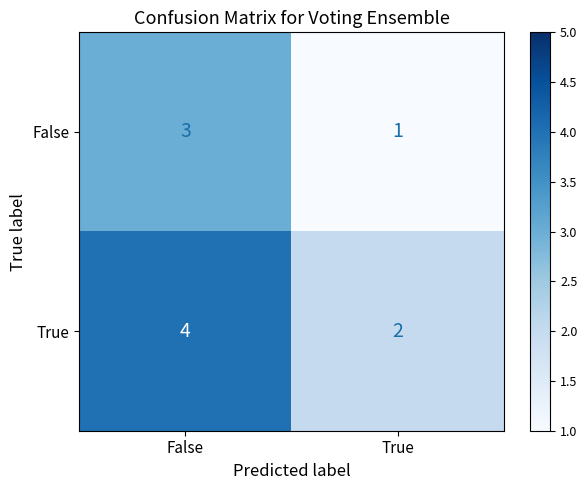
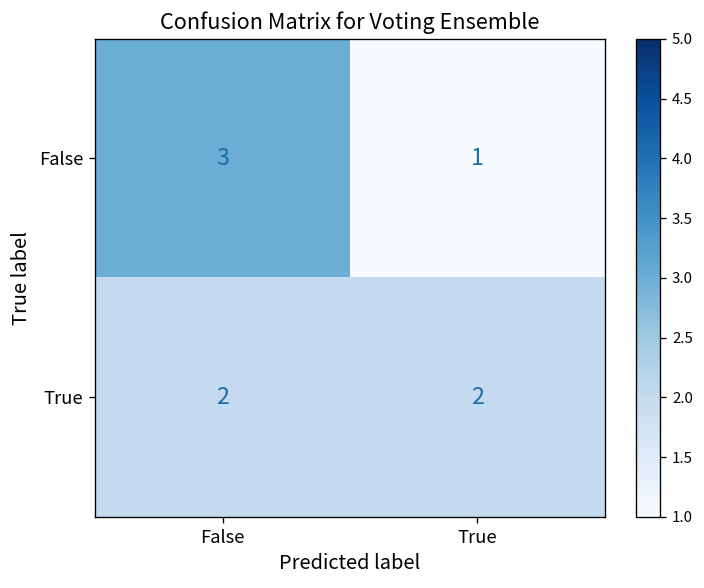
True, False: 4 -> 2
